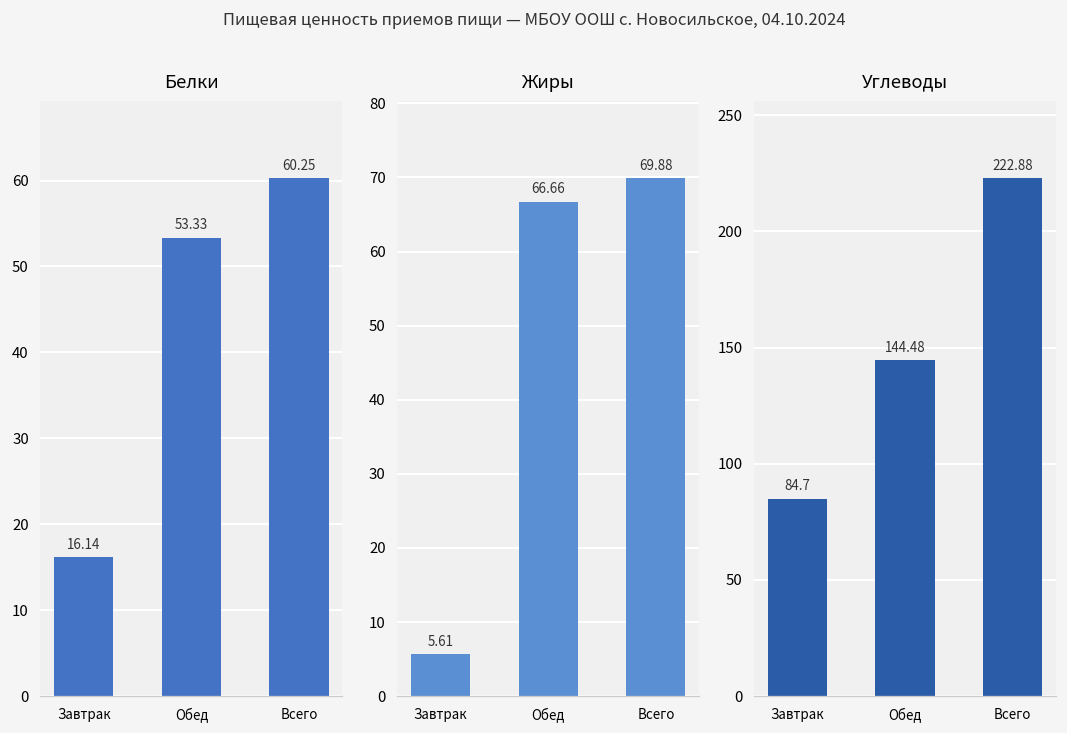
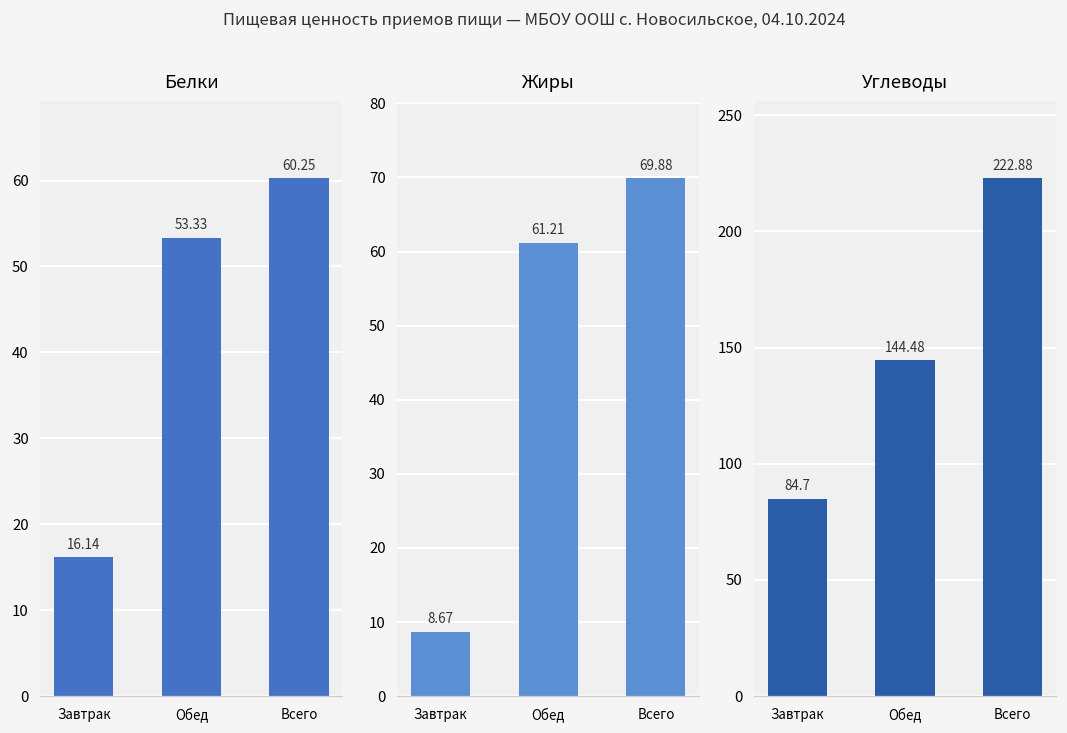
Жиры, Завтрак: 5.61 -> 8.67
Жиры, Обед: 66.66 -> 61.21
